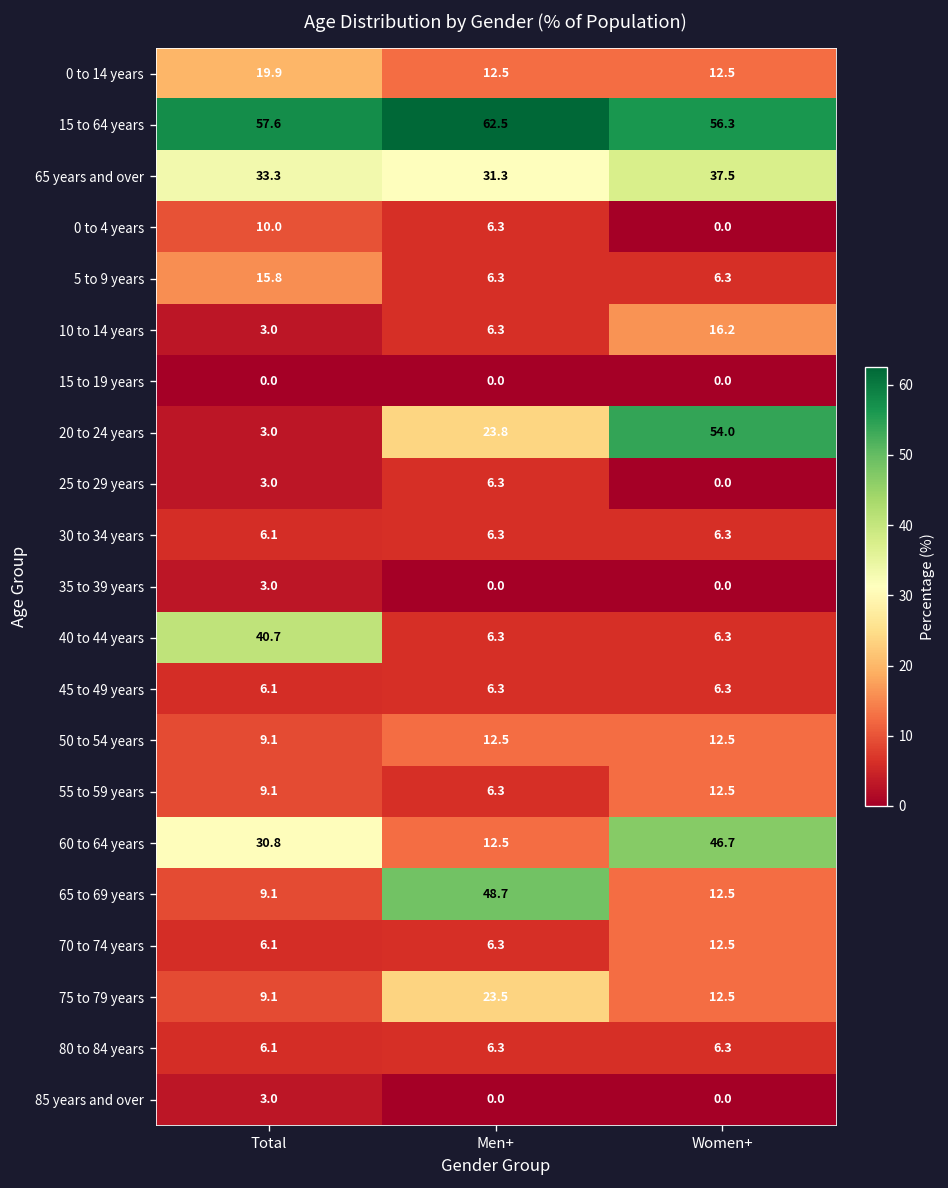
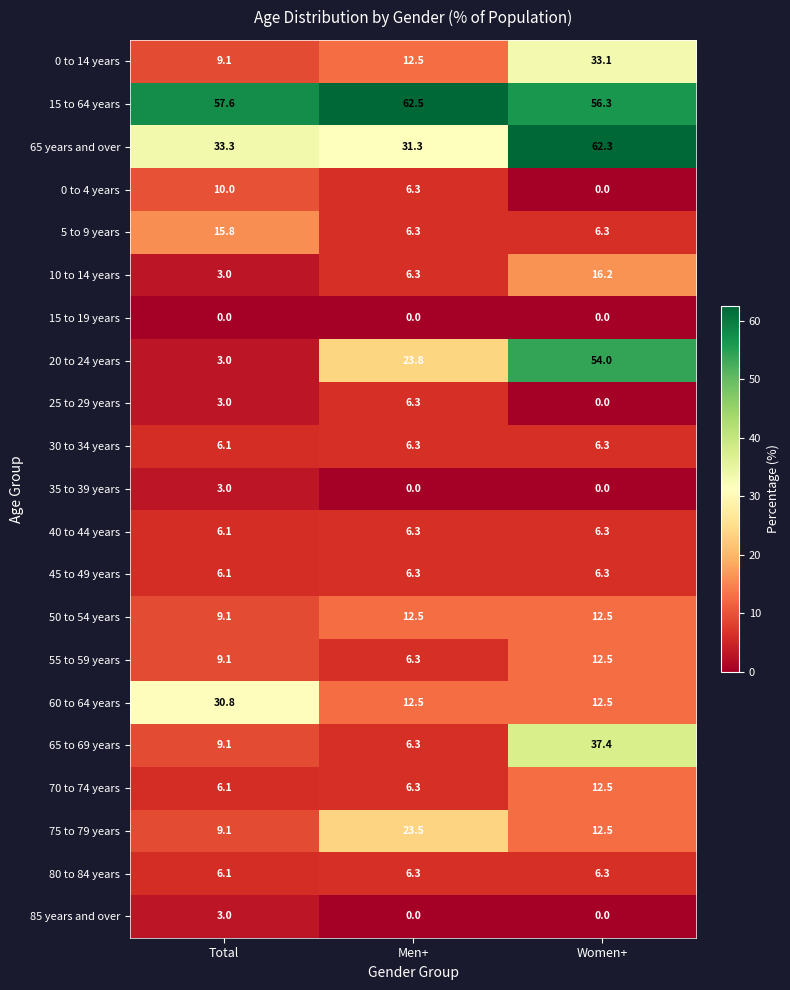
0 to 14 years, Total: 19.9 -> 9.1
0 to 14 years, Women+: 12.5 -> 33.1
65 years and over, Women+: 37.5 -> 62.3
40 to 44 years, Total: 40.7 -> 6.1
60 to 64 years, Women+: 46.7 -> 12.5
65 to 69 years, Men+: 48.7 -> 6.3
65 to 69 years, Women+: 12.5 -> 37.4
